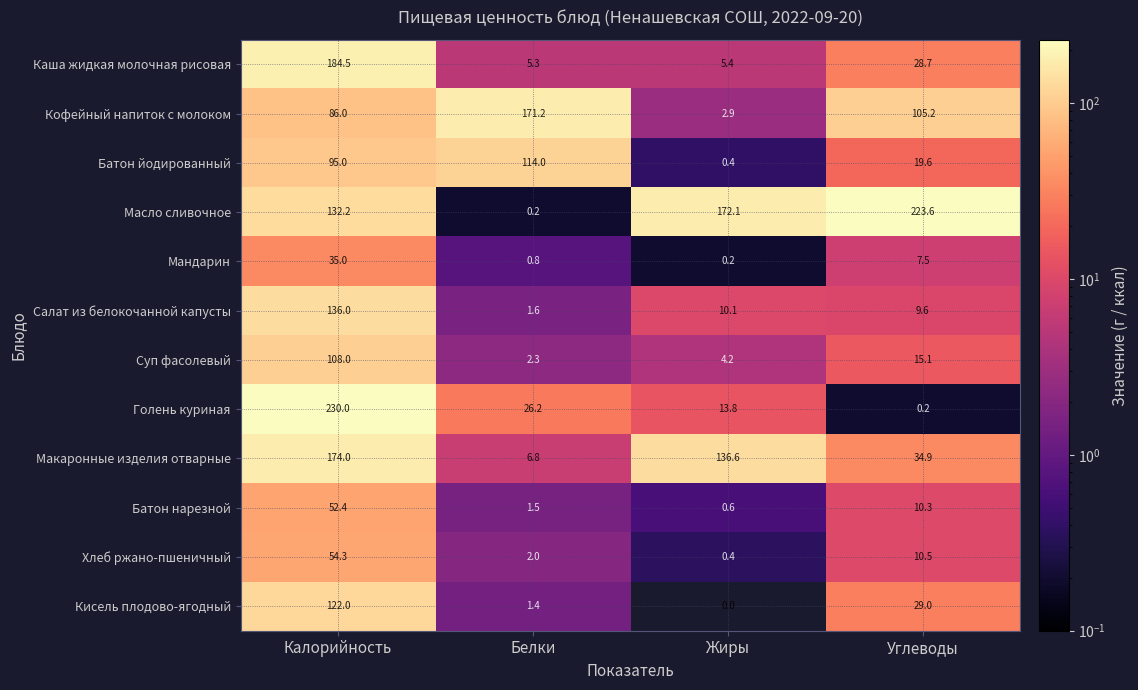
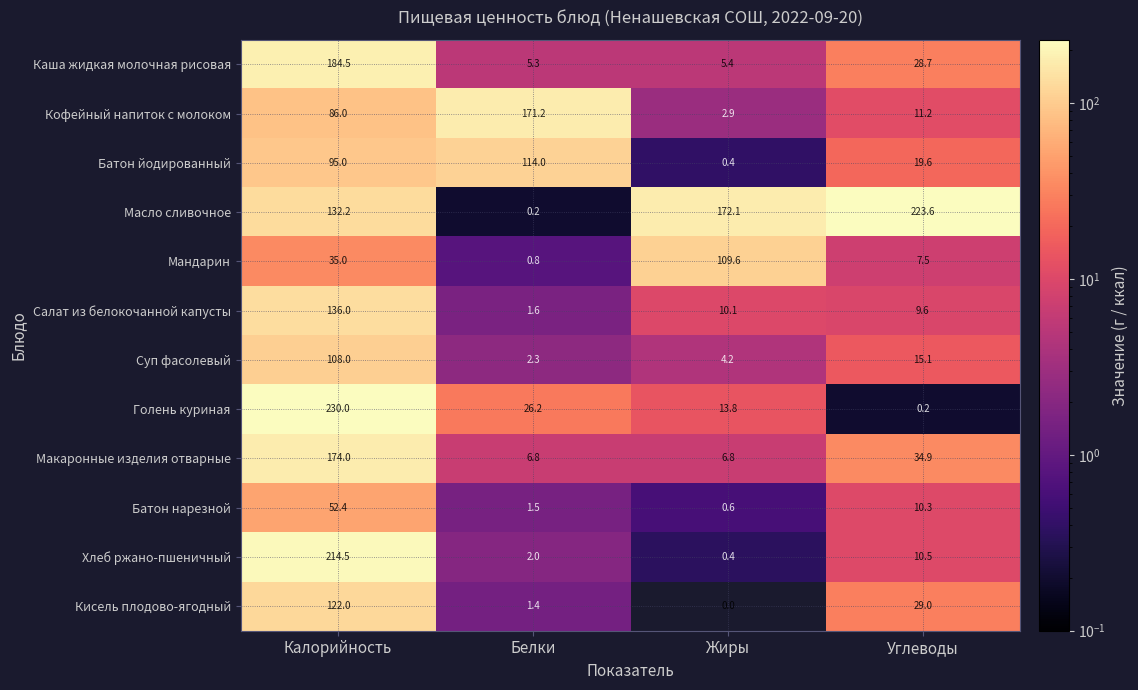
Кофейный напиток с молоком, Углеводы: 105.2 -> 11.2
Мандарин, Жиры: 0.2 -> 109.6
Макаронные изделия отварные, Жиры: 136.6 -> 6.8
Хлеб ржано-пшеничный, Калорийность: 54.3 -> 214.5
